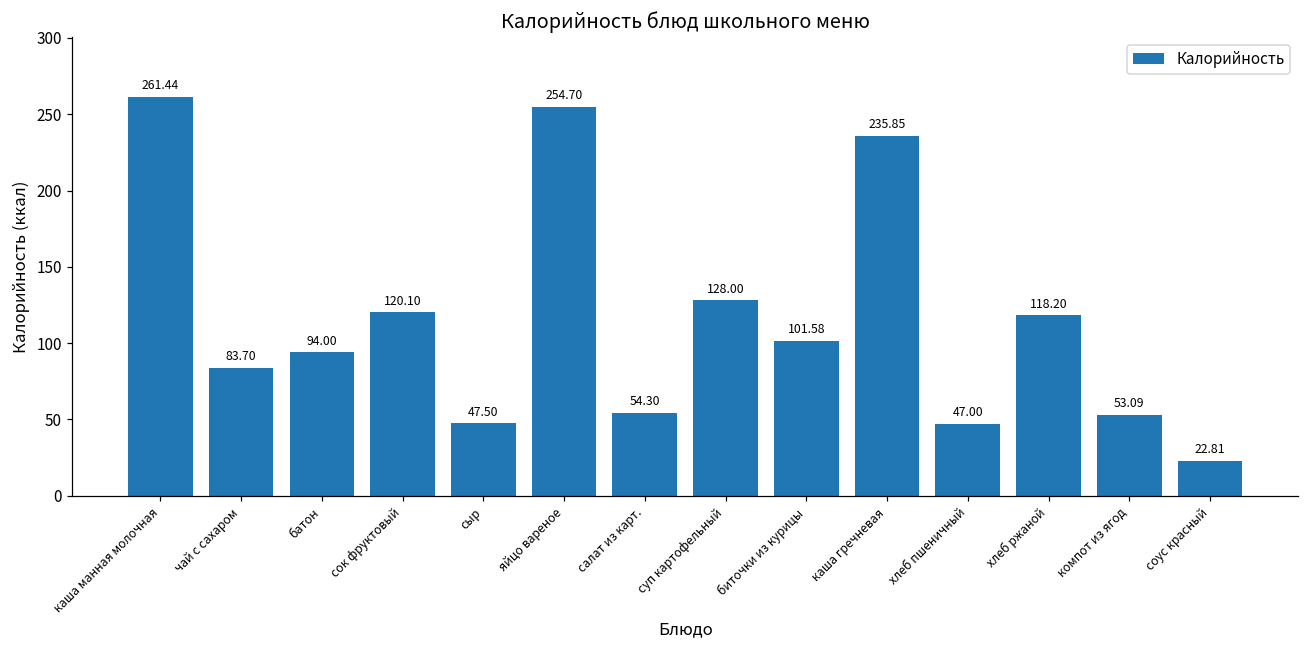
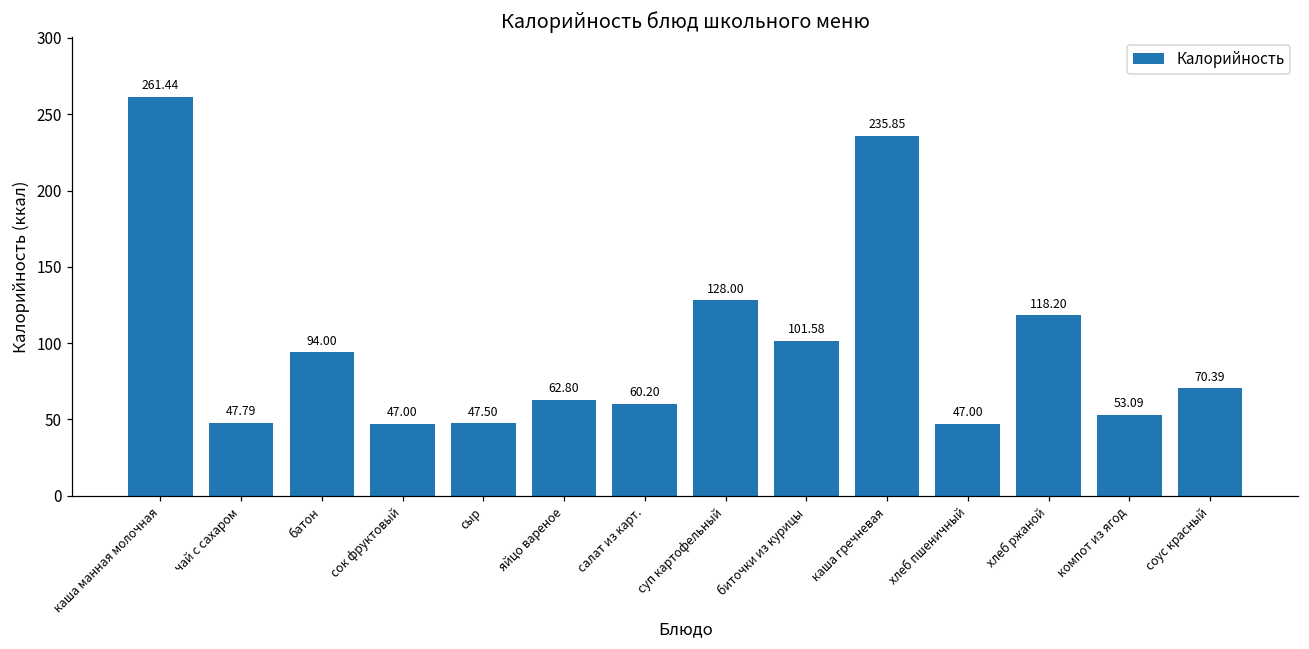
чай с сахаром: 83.70 -> 47.79
сок фруктовый: 120.10 -> 47.00
яйцо вареное: 254.70 -> 62.80
салат из карт.: 54.30 -> 60.20
соус красный: 22.81 -> 70.39
